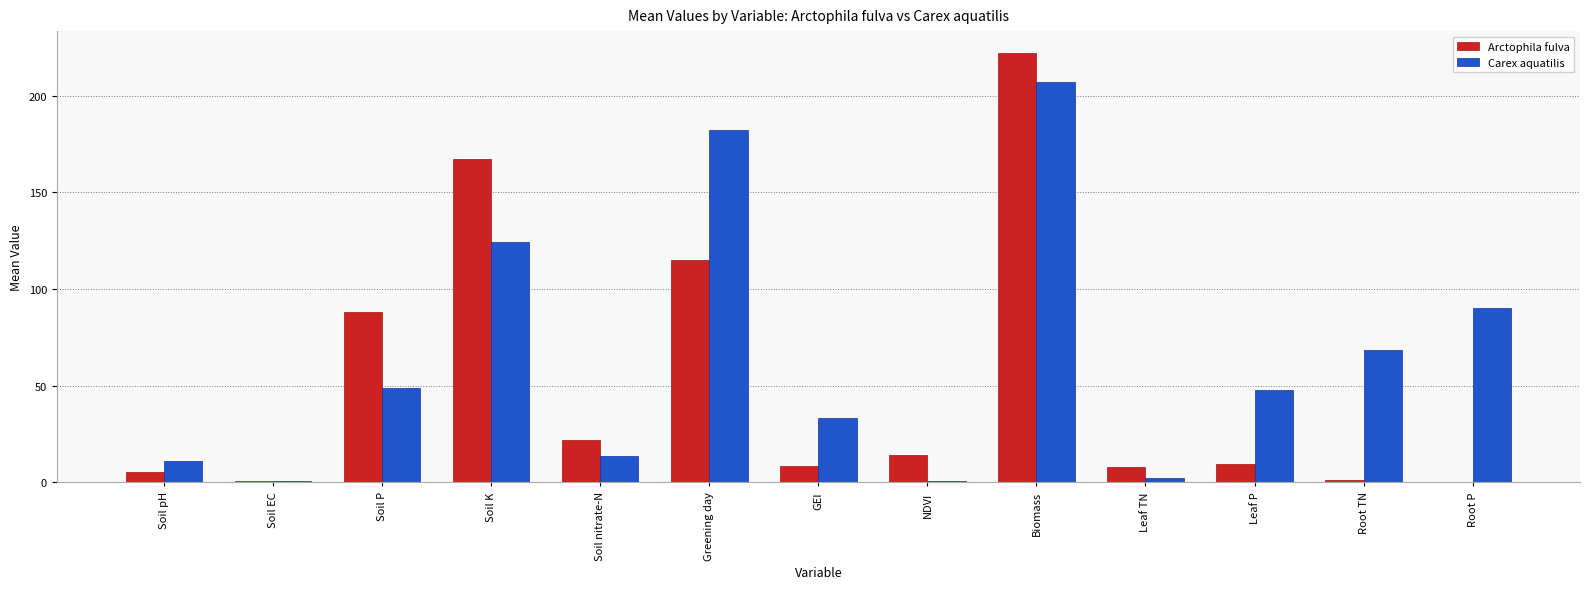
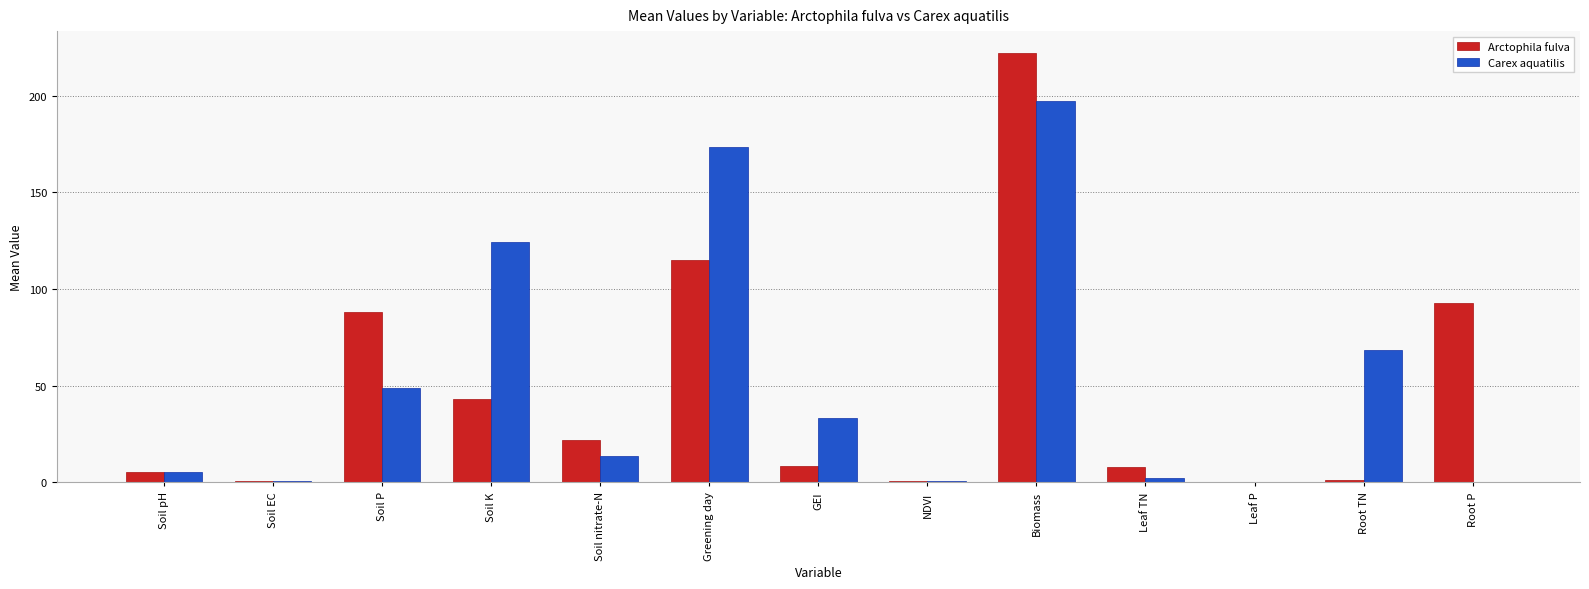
Carex aquatilis, Soil pH: 11 -> 5
Arctophila fulva, Soil K: 167 -> 43
Carex aquatilis, Greening day: 182 -> 173
Arctophila fulva, NDVI: 14 -> 1
Carex aquatilis, Biomass: 207 -> 197
Arctophila fulva, Leaf P: 10 -> 0
Carex aquatilis, Leaf P: 48 -> 0
Arctophila fulva, Root P: 0 -> 93
Carex aquatilis, Root P: 90 -> 0
